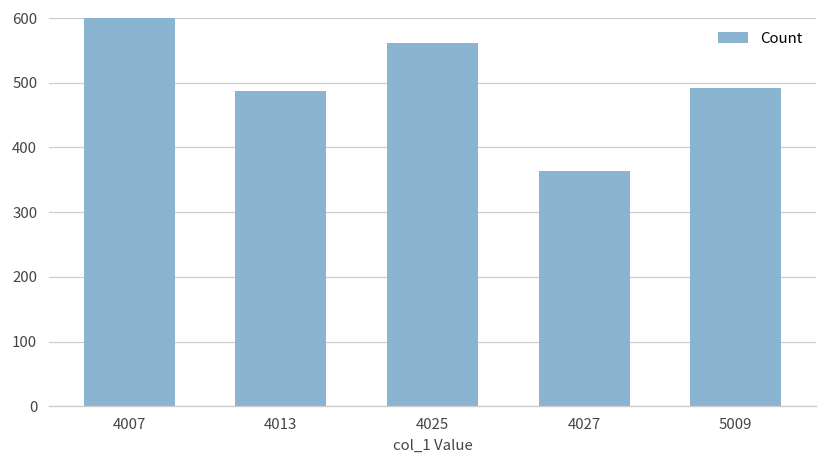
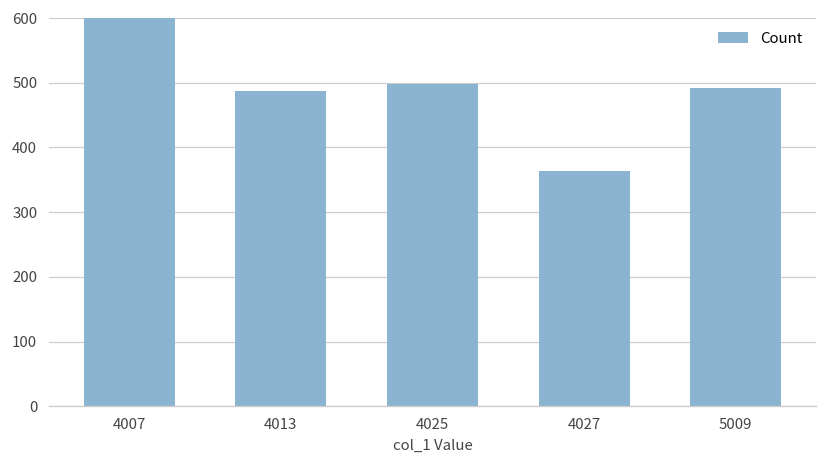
4025: 560 -> 500
